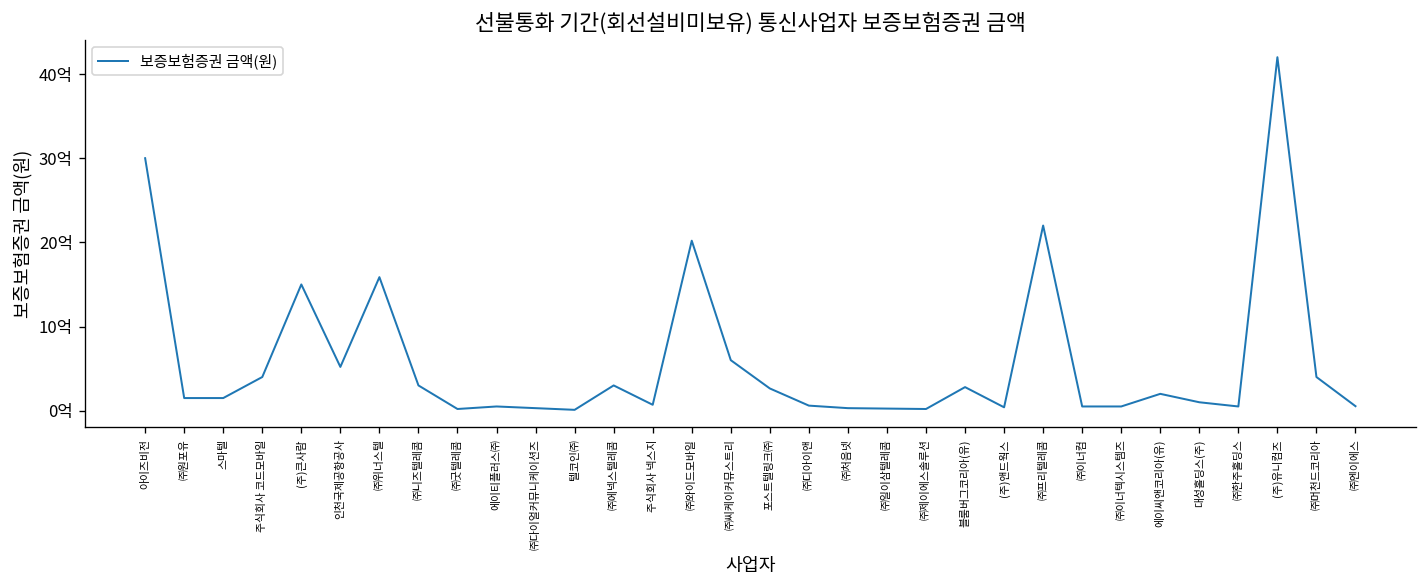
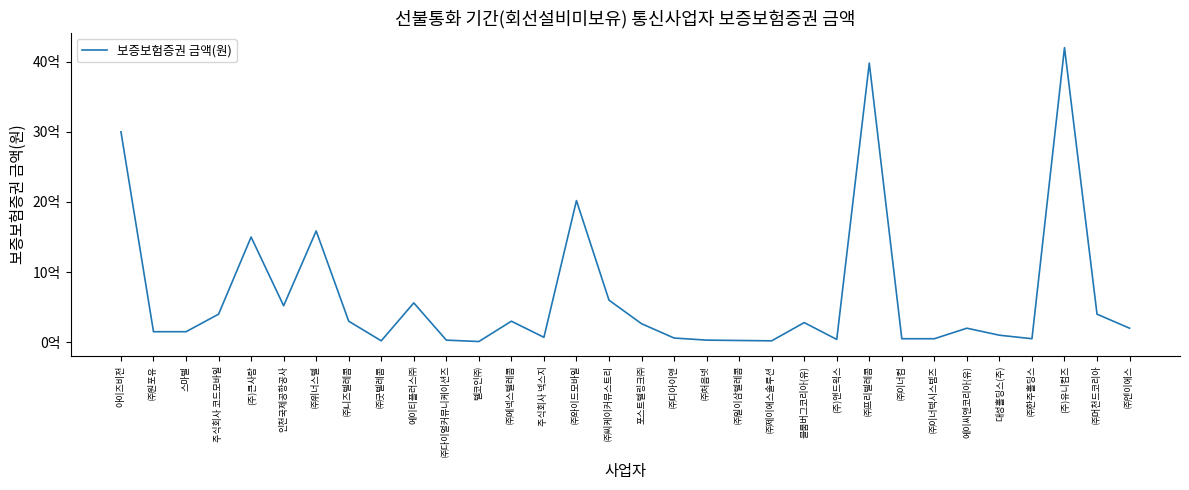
에이티플러스㈜: 1억 -> 6억
㈜프리텔레콤: 22억 -> 40억
㈜엔이에스: 1억 -> 2억
